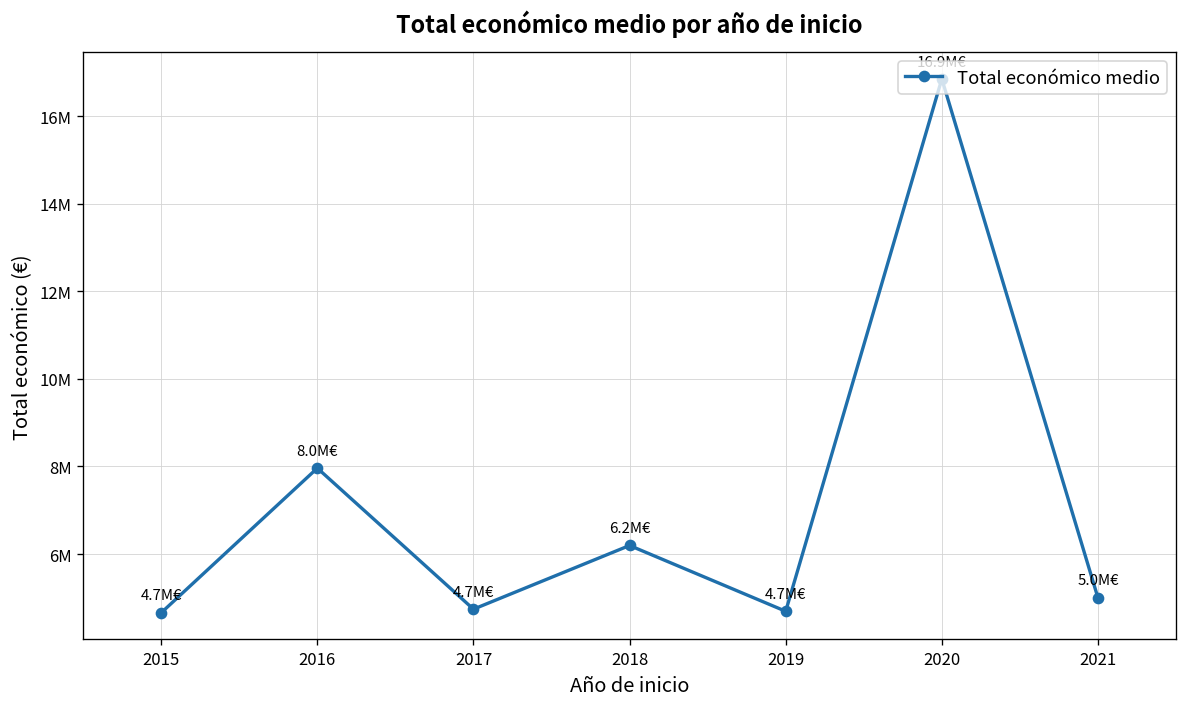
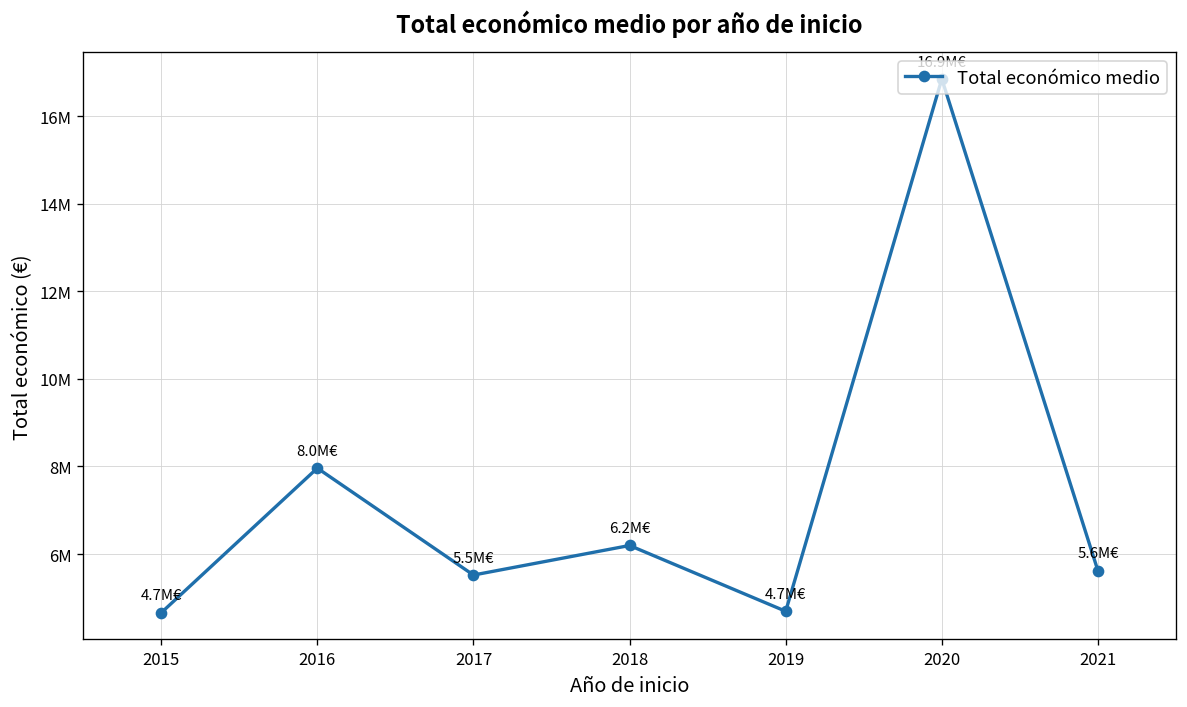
2017: 4.7M€ -> 5.5M€
2021: 5.0M€ -> 5.6M€
